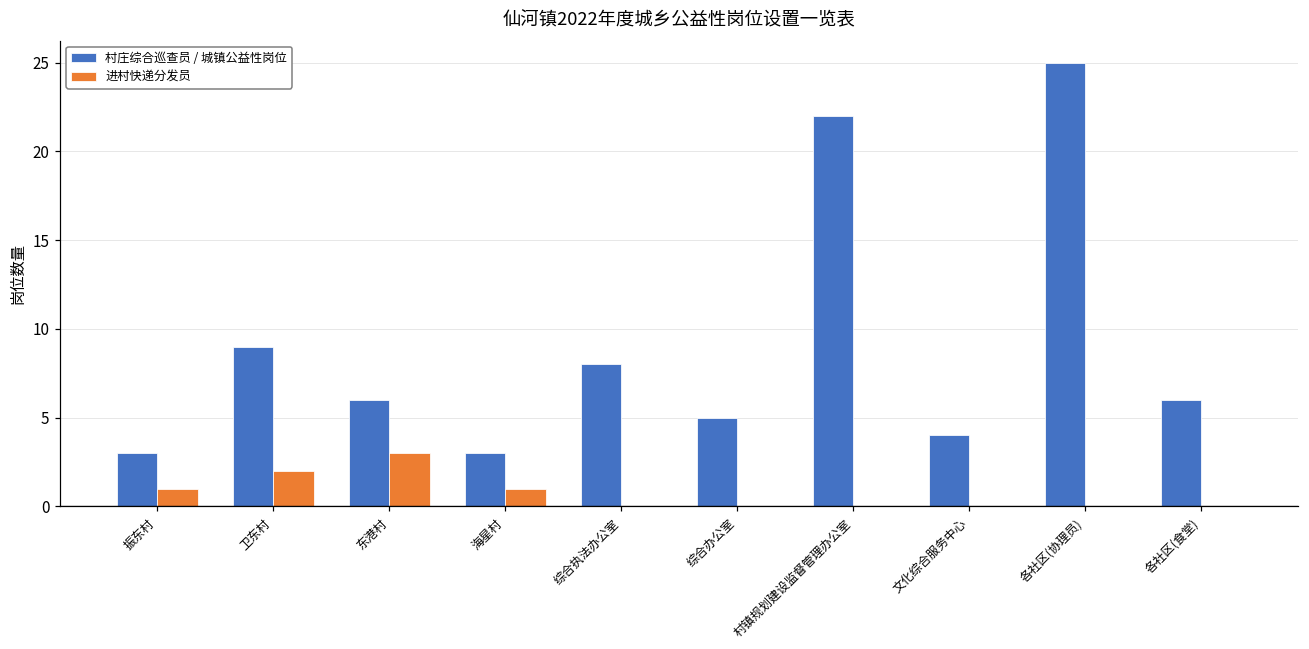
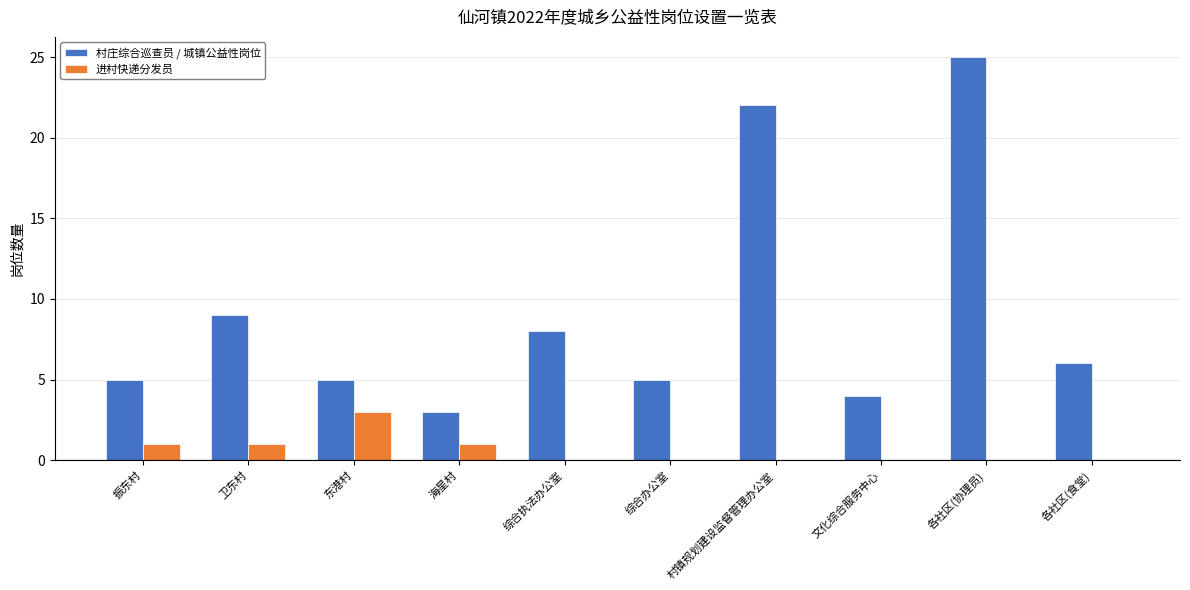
村庄综合巡查员 / 城镇公益性岗位, 振东村: 3 -> 5
进村快递分发员, 卫东村: 2 -> 1
村庄综合巡查员 / 城镇公益性岗位, 东港村: 6 -> 5
